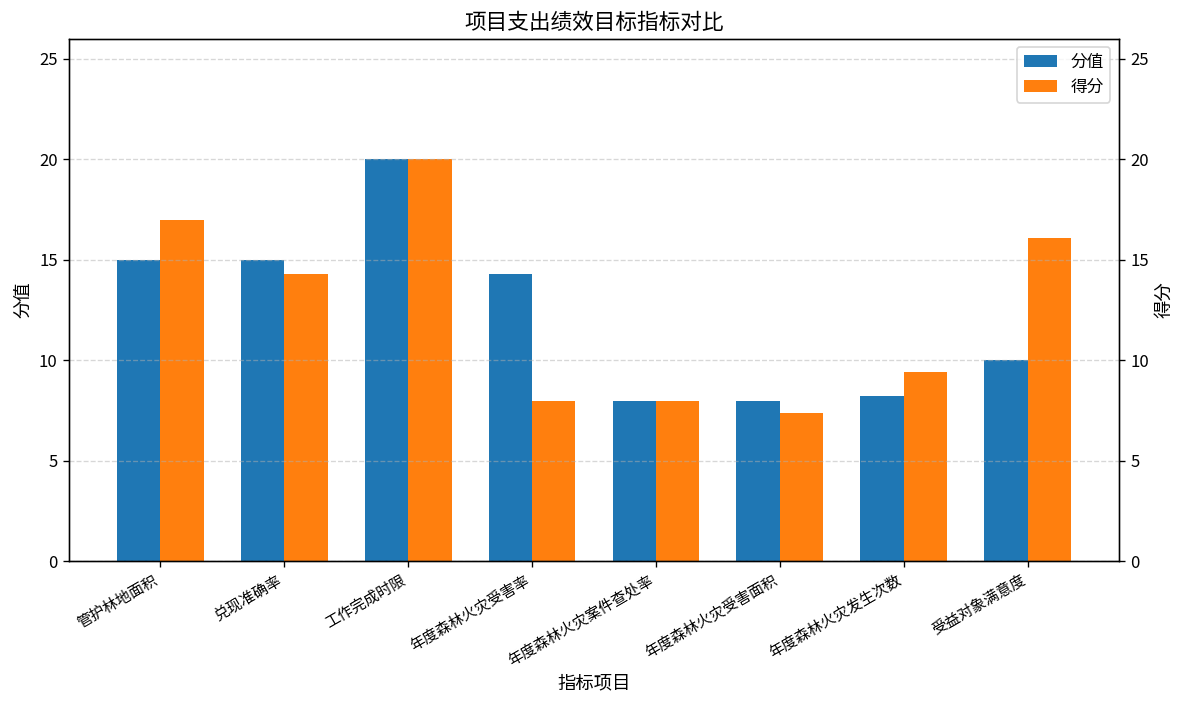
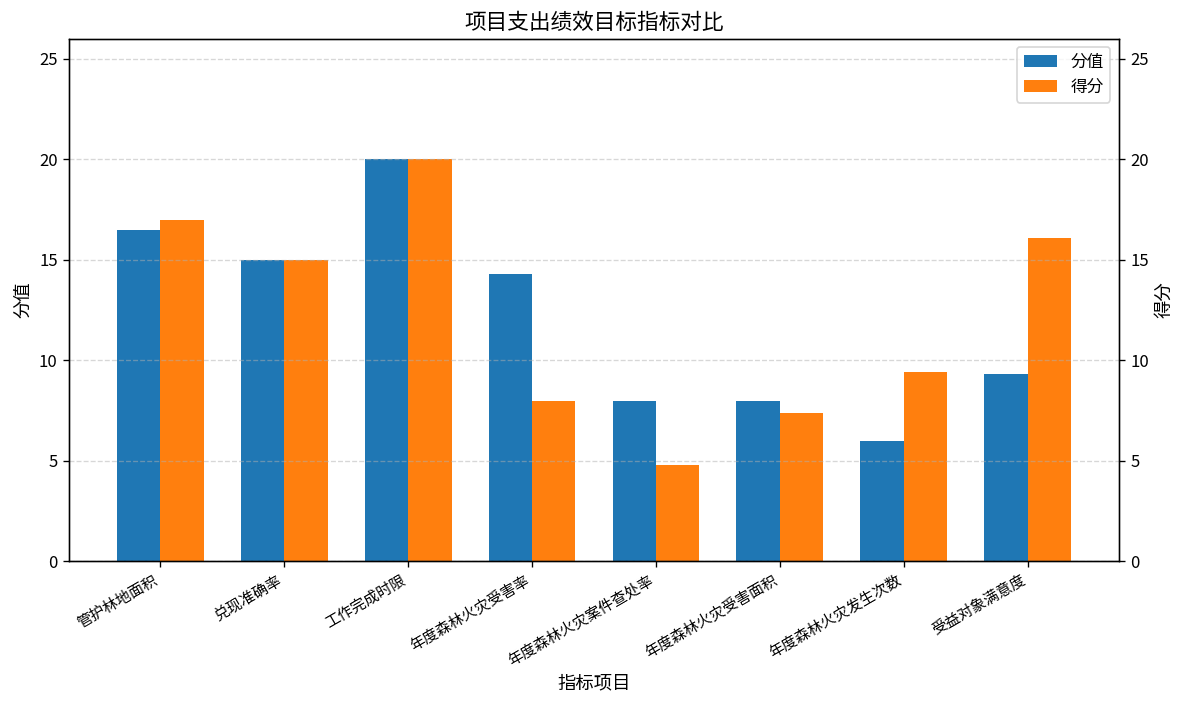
分值, 管护林地面积: 15.0 -> 16.5
得分, 兑现准确率: 14.3 -> 15.0
得分, 年度森林火灾案件查处率: 8.0 -> 4.8
分值, 年度森林火灾发生次数: 8.2 -> 6.0
分值, 受益对象满意度: 10.0 -> 9.3
